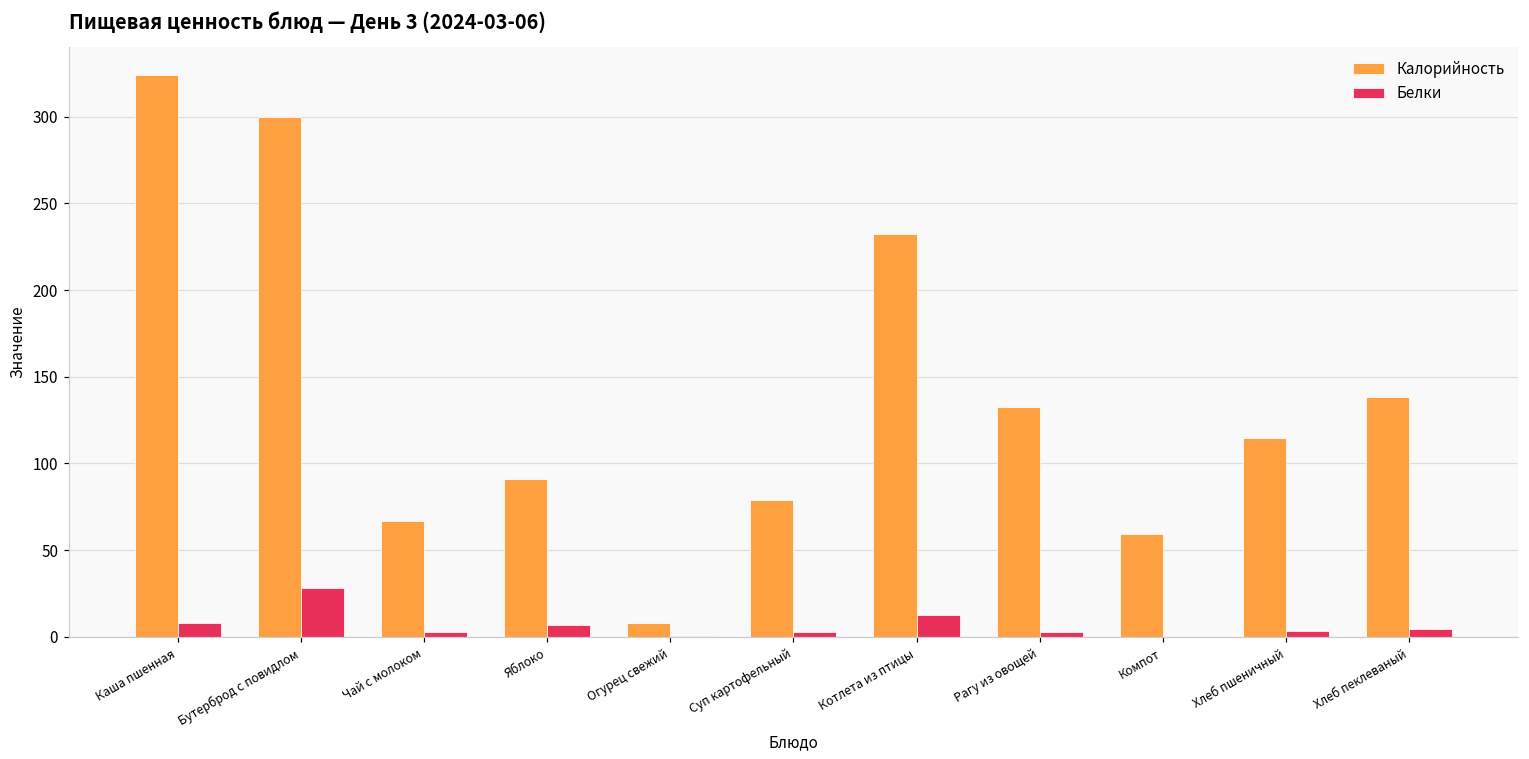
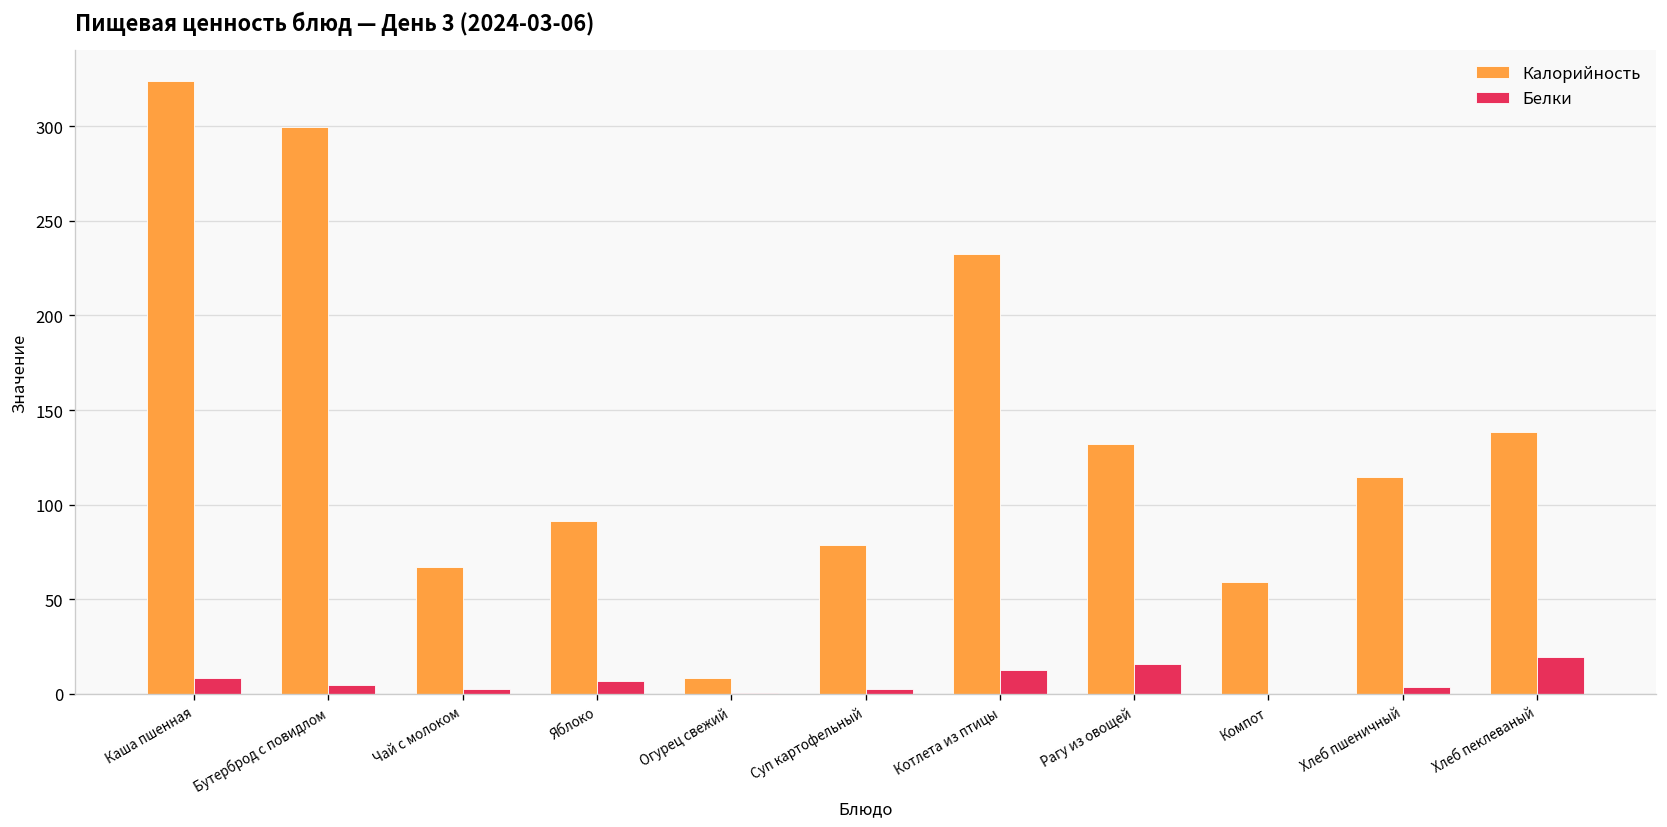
Белки, Бутерброд с повидлом: 28 -> 5
Белки, Рагу из овощей: 3 -> 16
Белки, Хлеб пеклеваный: 5 -> 20
